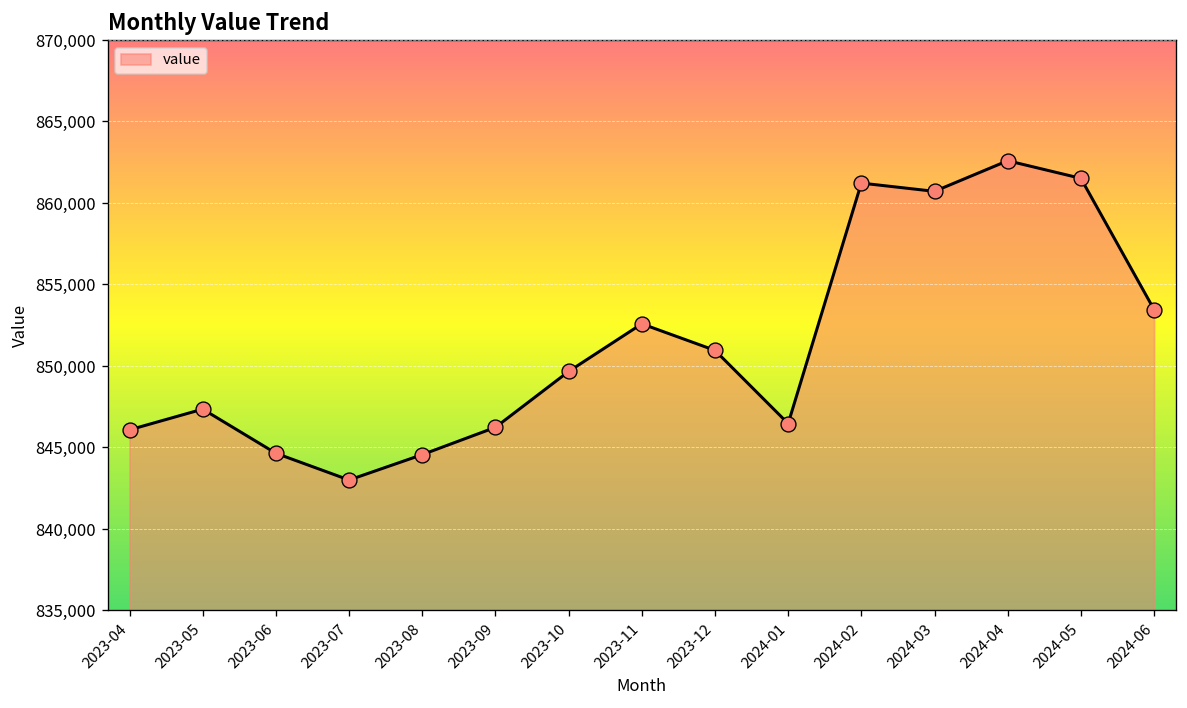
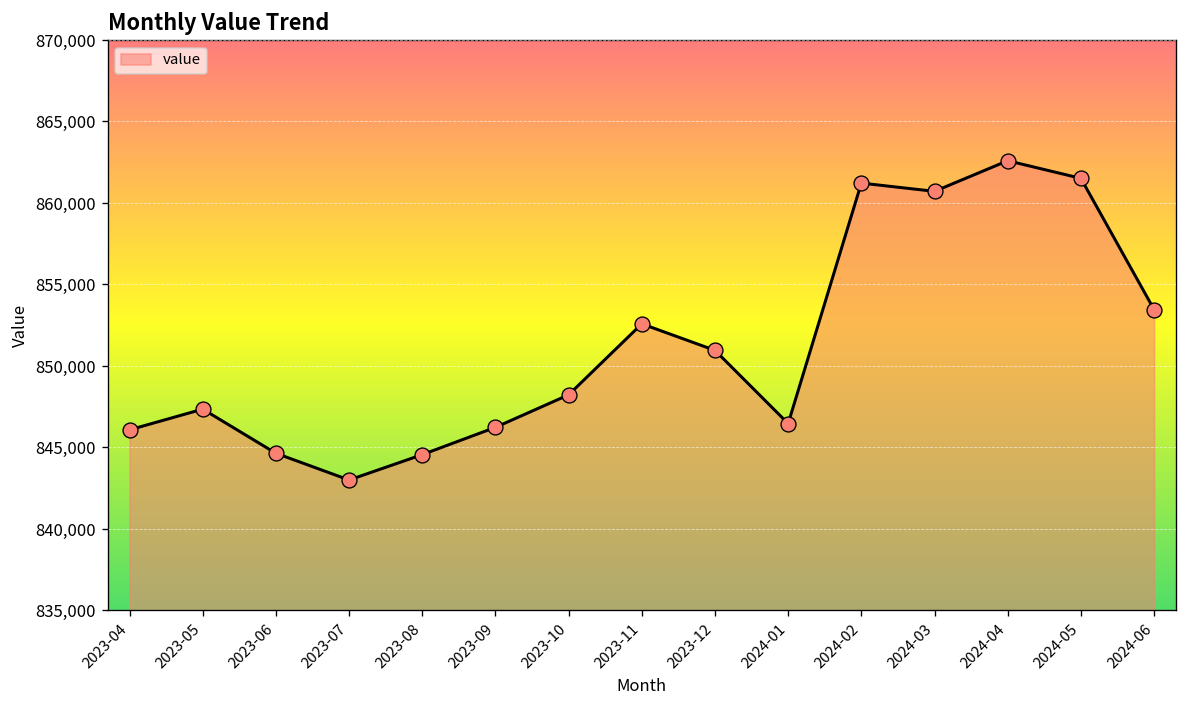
2023-10: 849,700 -> 848,200
